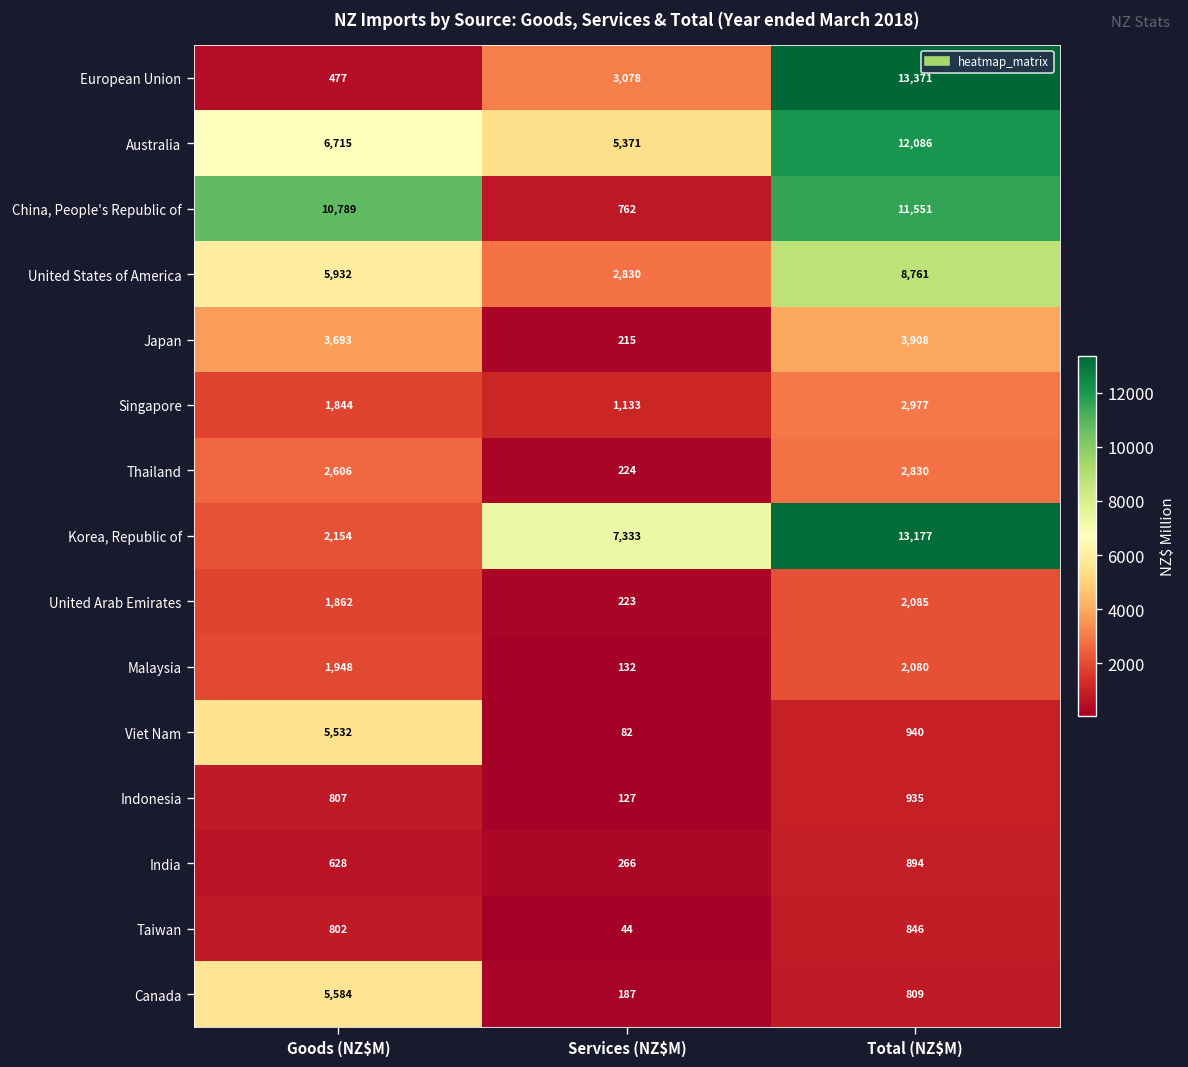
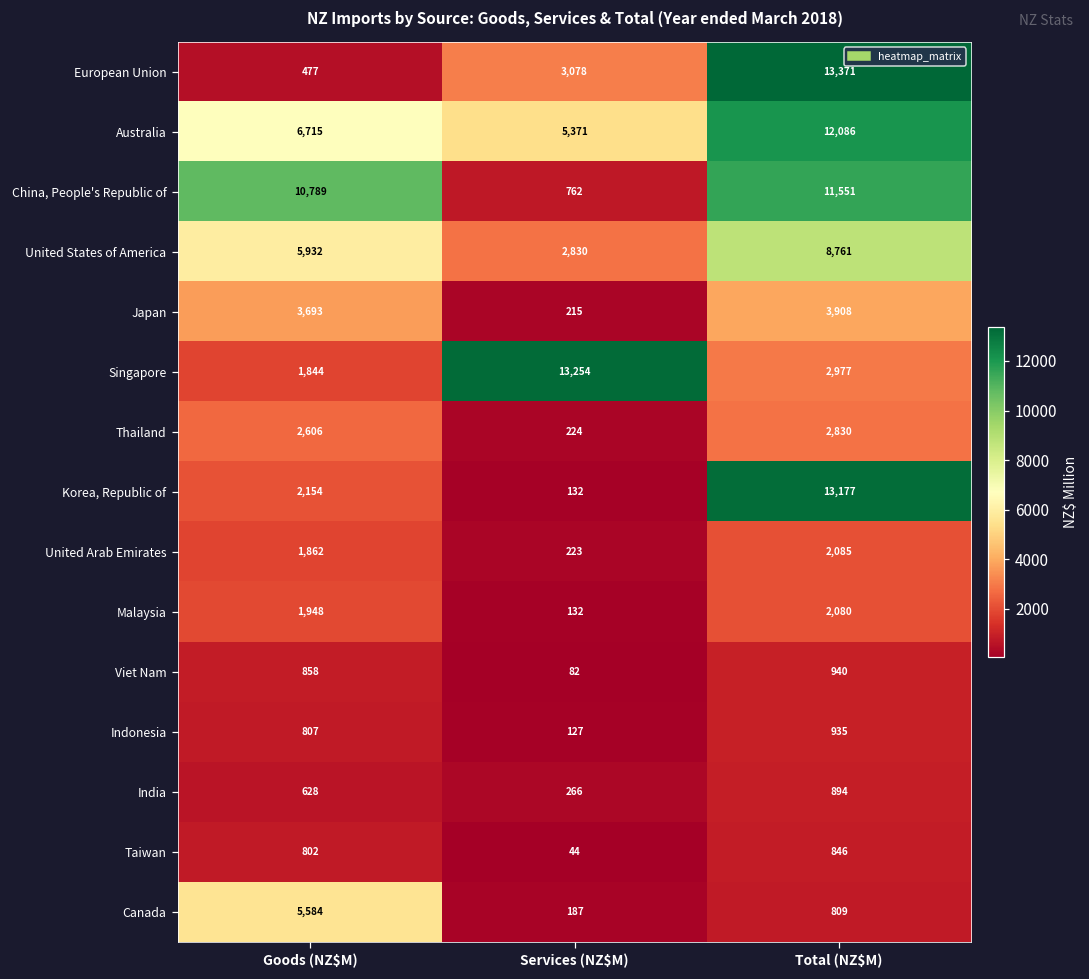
Singapore, Services (NZ$M): 1,133 -> 13,254
Korea, Republic of, Services (NZ$M): 7,333 -> 132
Viet Nam, Goods (NZ$M): 5,532 -> 858
